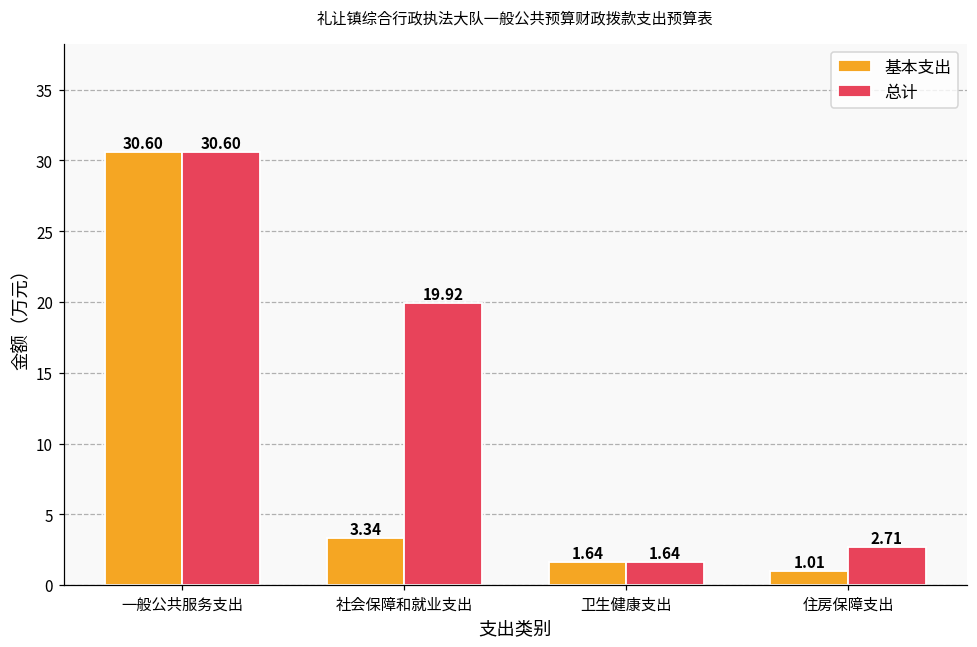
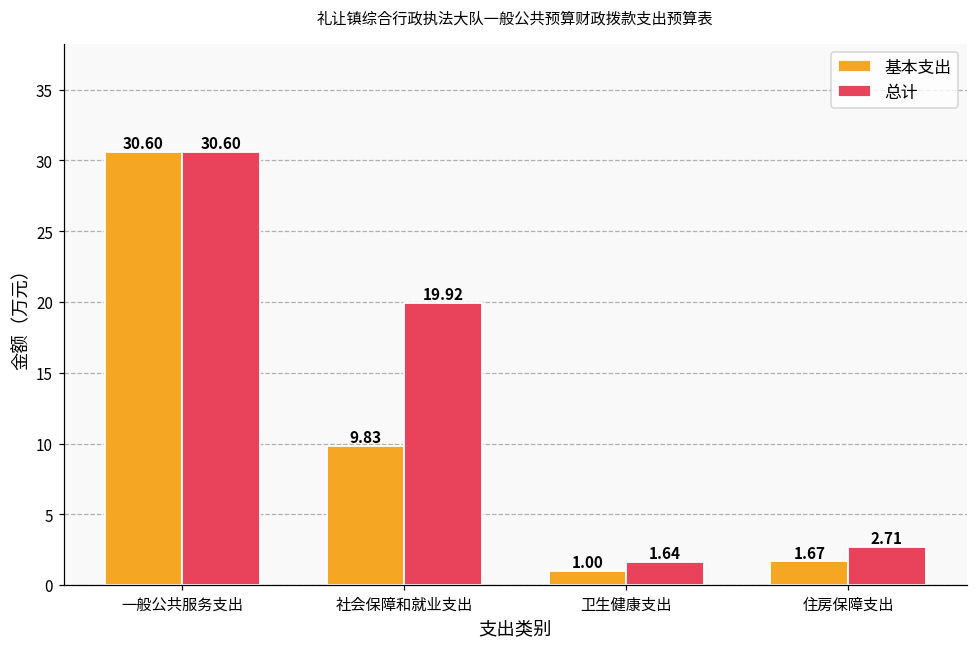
基本支出, 社会保障和就业支出: 3.34 -> 9.83
基本支出, 卫生健康支出: 1.64 -> 1.00
基本支出, 住房保障支出: 1.01 -> 1.67
